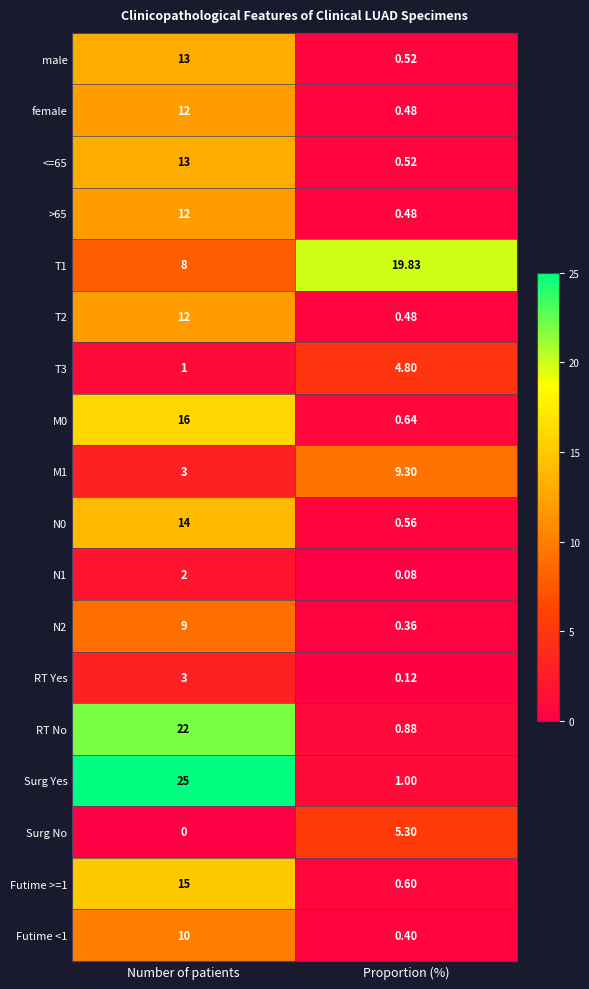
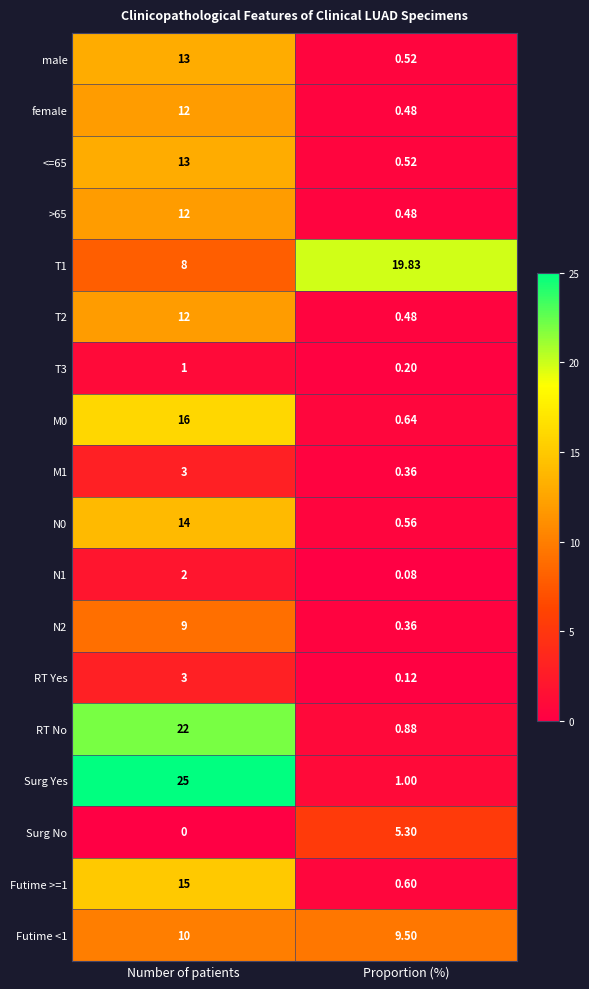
T3, Proportion (%): 4.80 -> 0.20
M1, Proportion (%): 9.30 -> 0.36
Futime <1, Proportion (%): 0.40 -> 9.50
